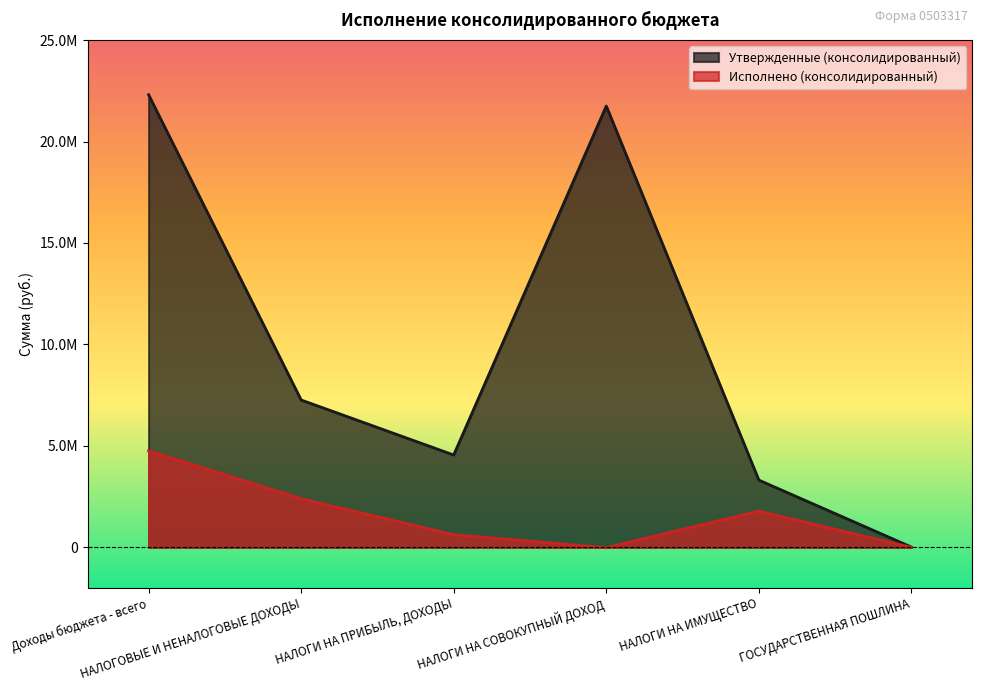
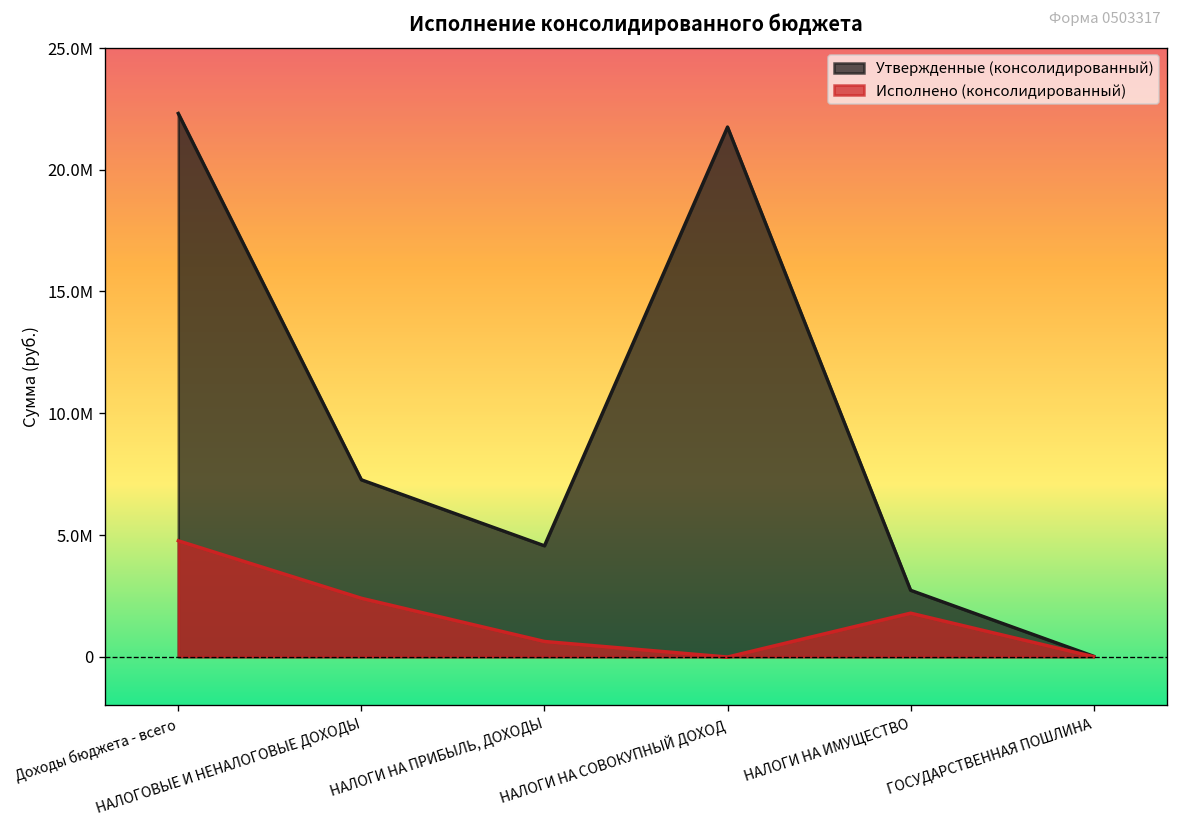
Утвержденные (консолидированный), НАЛОГИ НА ИМУЩЕСТВО: 3300000 -> 2700000
